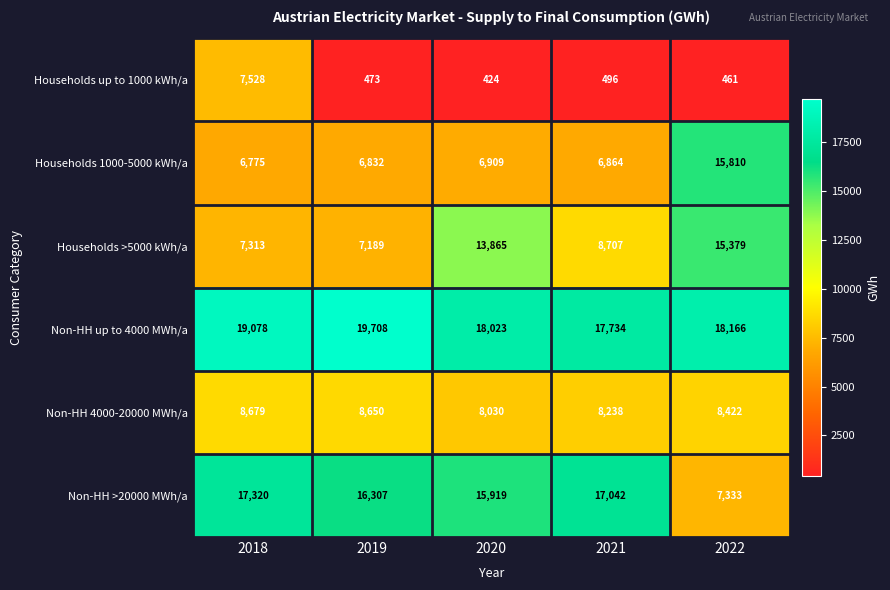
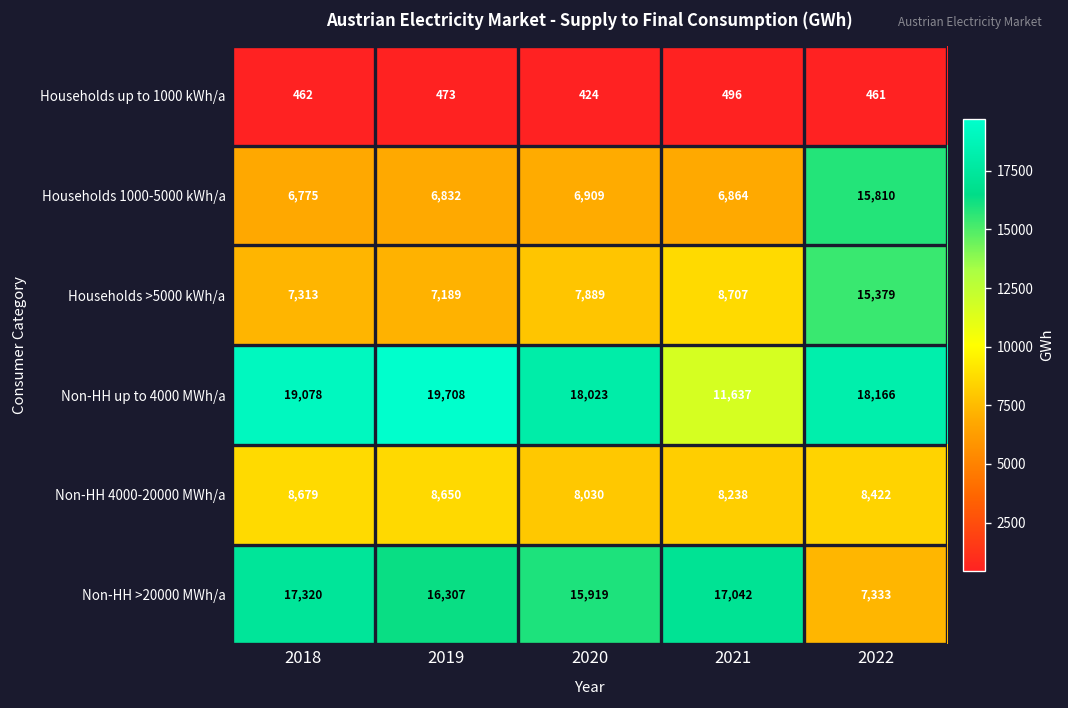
Households up to 1000 kWh/a, 2018: 7,528 -> 462
Households >5000 kWh/a, 2020: 13,865 -> 7,889
Non-HH up to 4000 MWh/a, 2021: 17,734 -> 11,637
